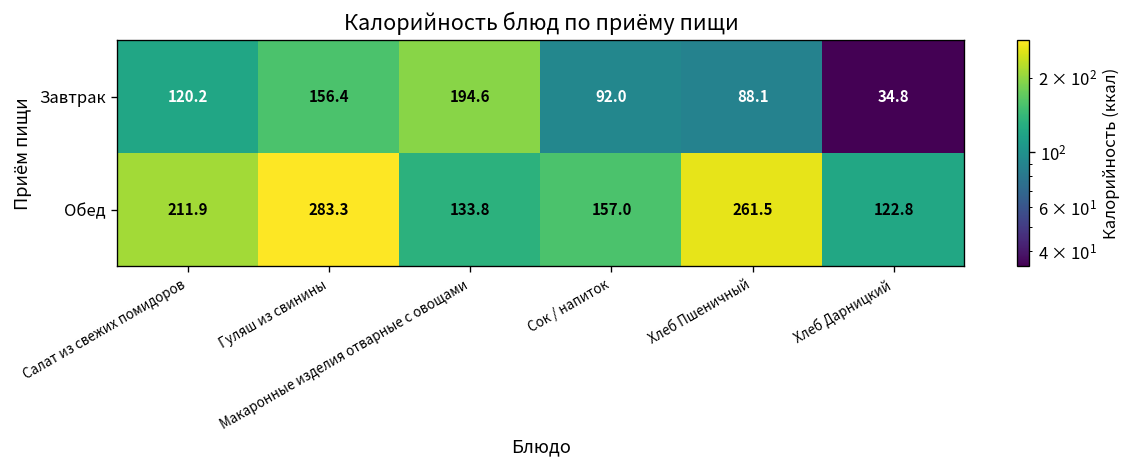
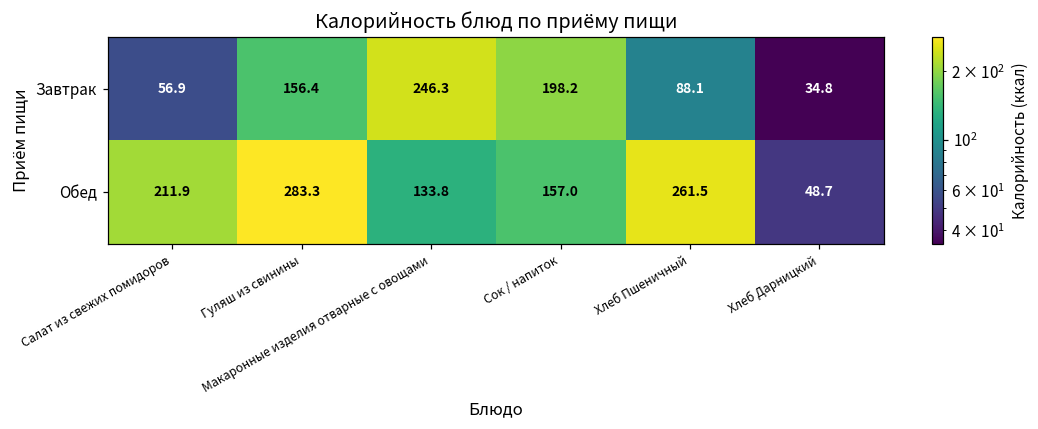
Завтрак, Салат из свежих помидоров: 120.2 -> 56.9
Завтрак, Макаронные изделия отварные с овощами: 194.6 -> 246.3
Завтрак, Сок / напиток: 92.0 -> 198.2
Обед, Хлеб Дарницкий: 122.8 -> 48.7
